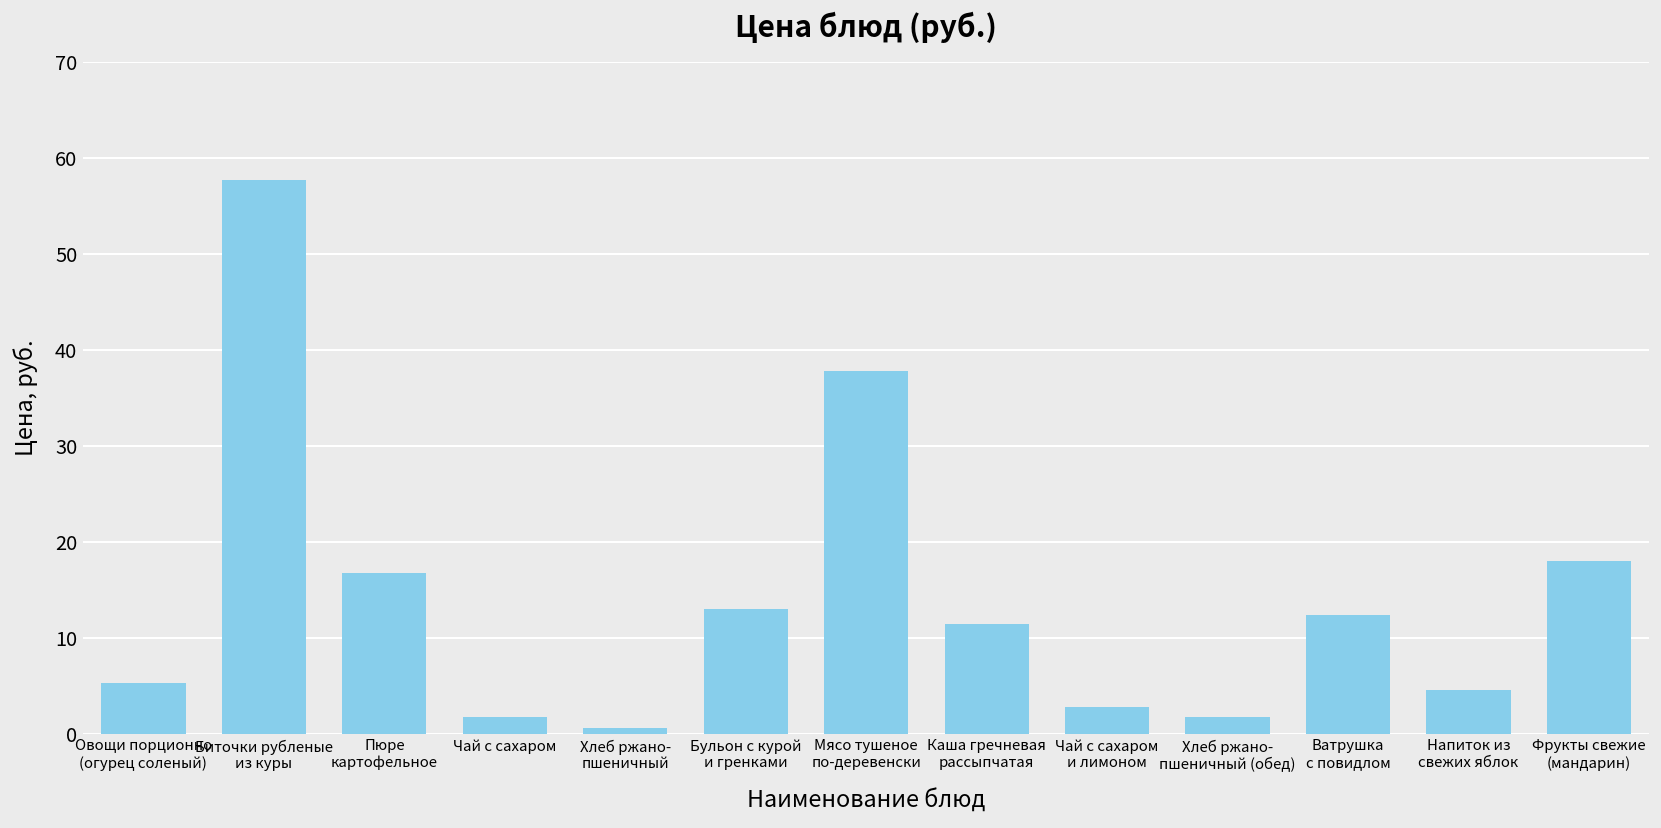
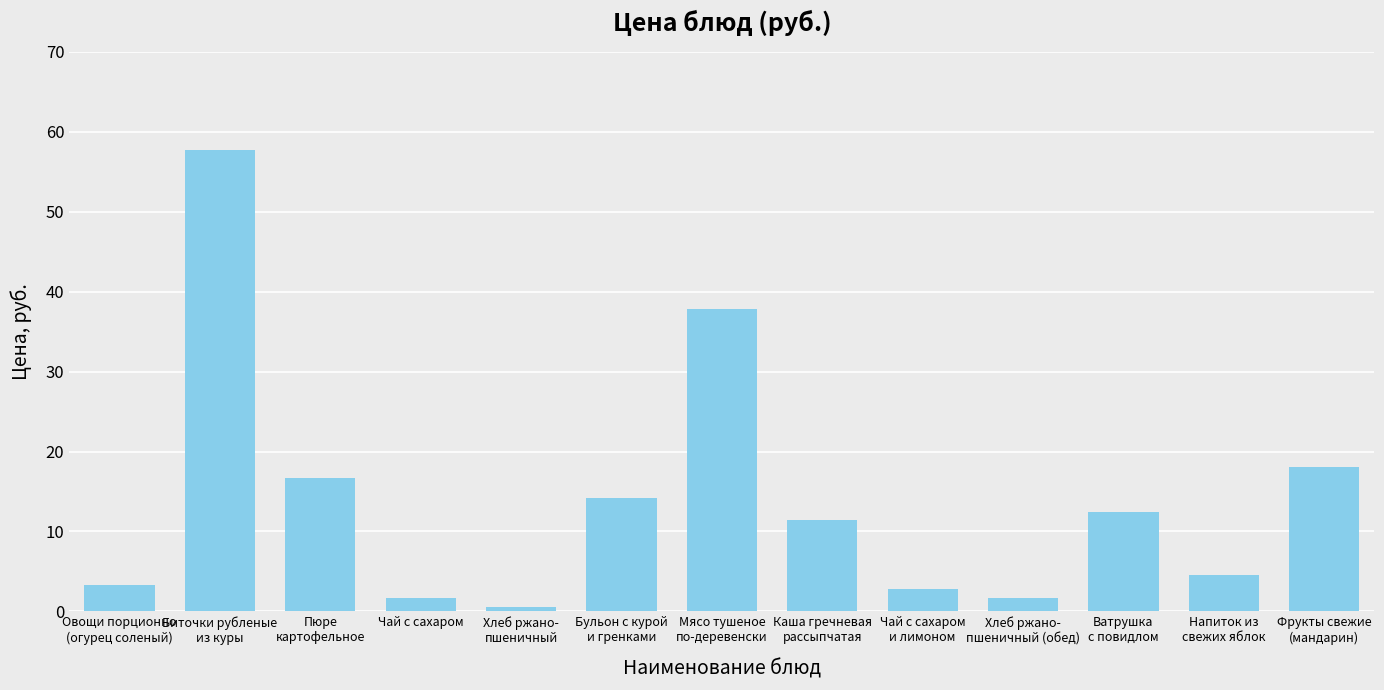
Овощи порционно (огурец соленый): 5 -> 3
Бульон с курой и гренками: 13 -> 14
